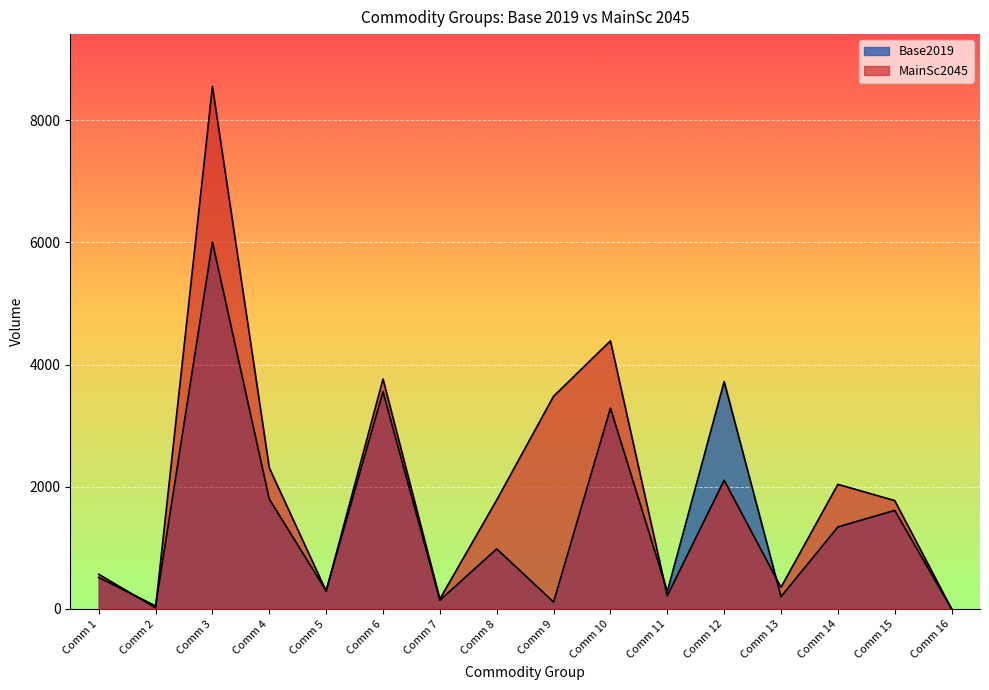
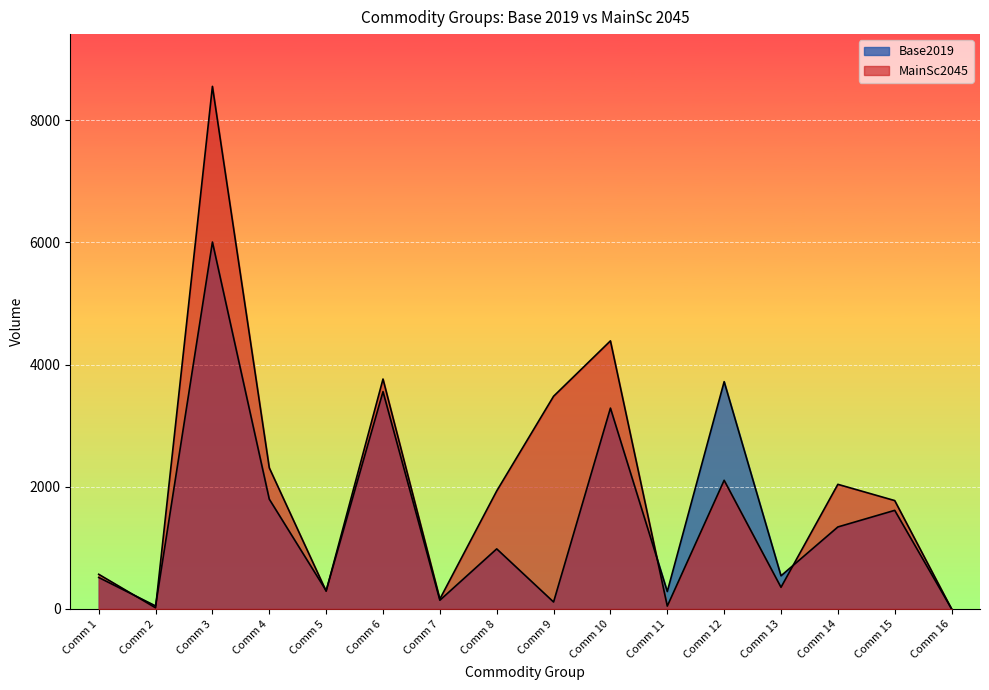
MainSc2045, Comm 8: 1800 -> 1900
MainSc2045, Comm 11: 200 -> 0
Base2019, Comm 13: 200 -> 500
